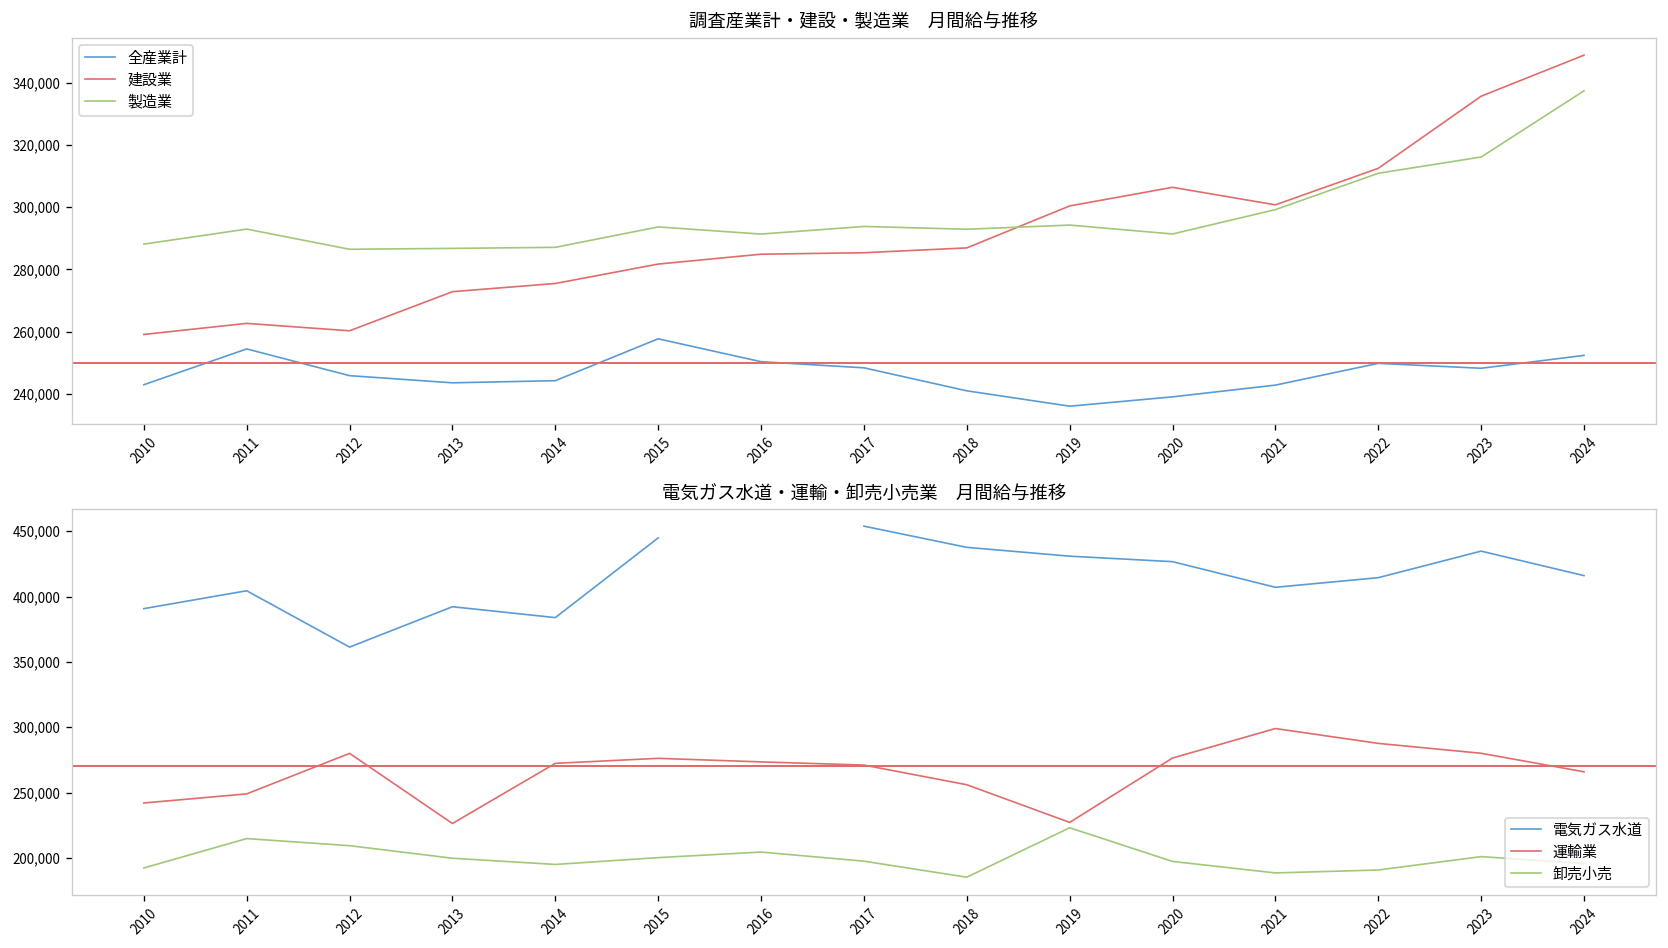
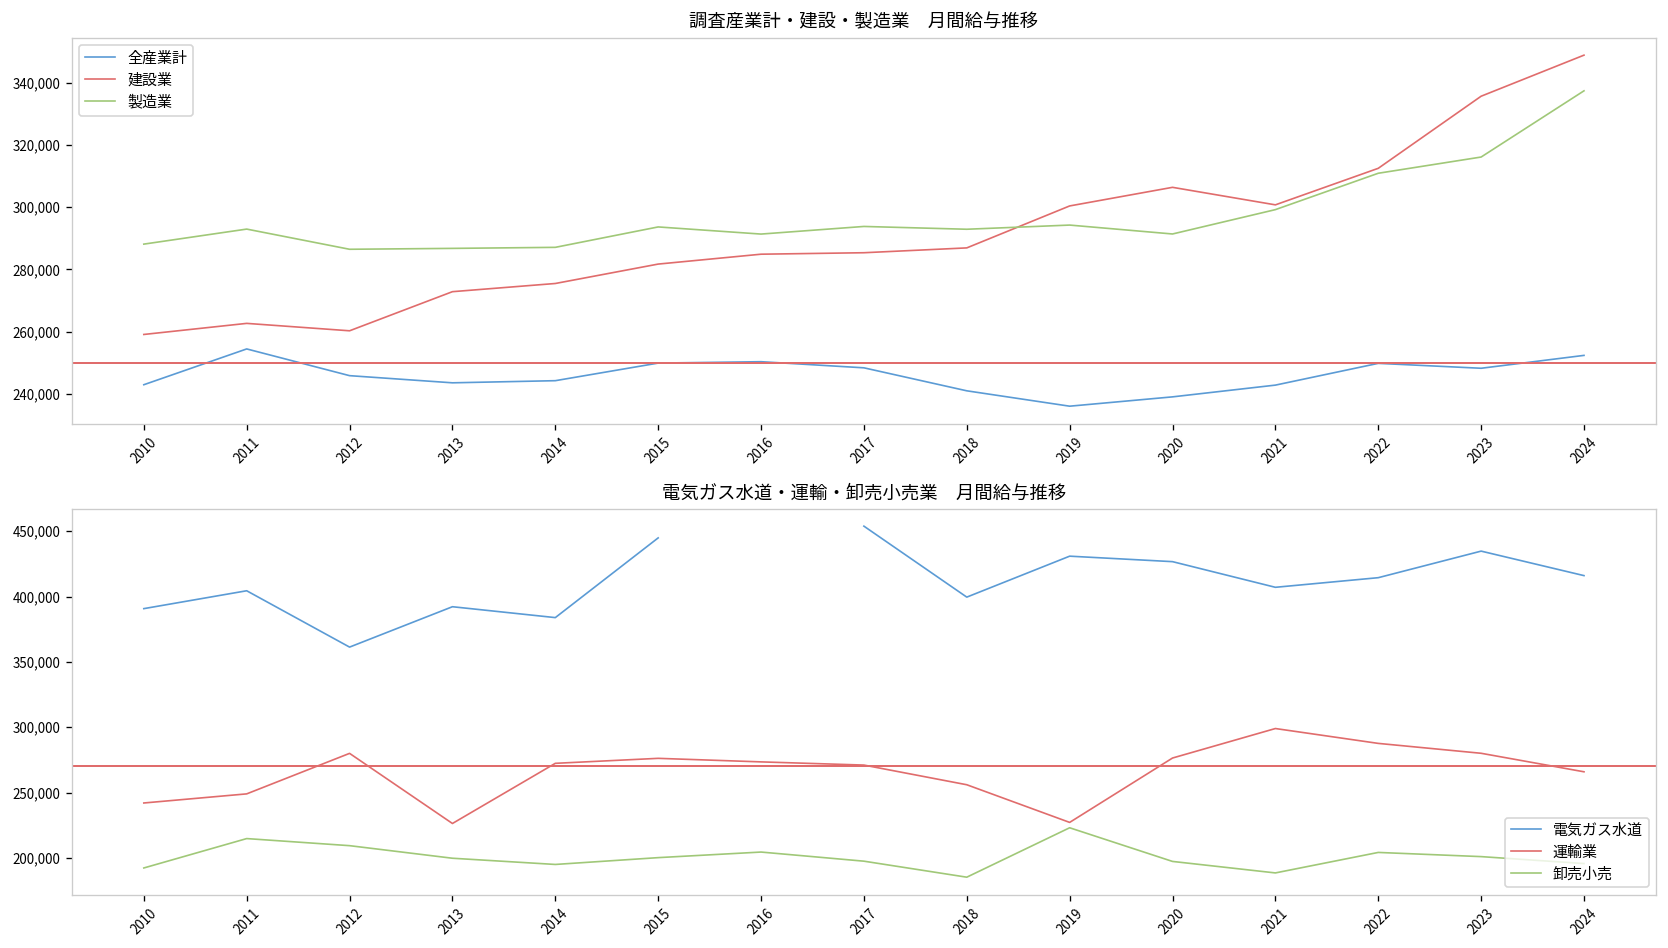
調査産業計・建設・製造業 月間給与推移, 全産業計, 2015: 258,000 -> 250,000
電気ガス水道・運輸・卸売小売業 月間給与推移, 電気ガス水道, 2018: 438,000 -> 400,000
電気ガス水道・運輸・卸売小売業 月間給与推移, 卸売小売, 2022: 191,000 -> 204,000
